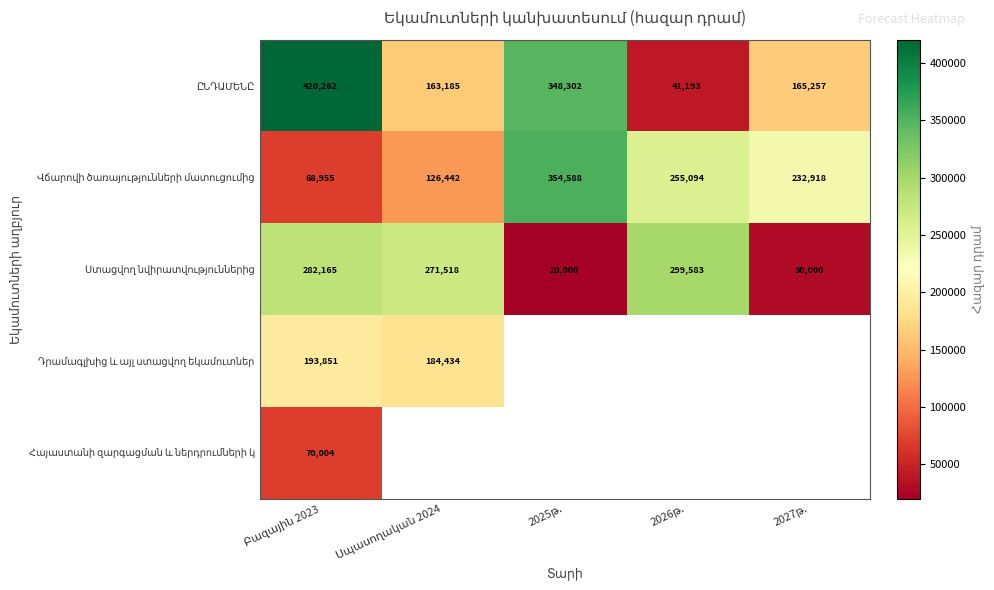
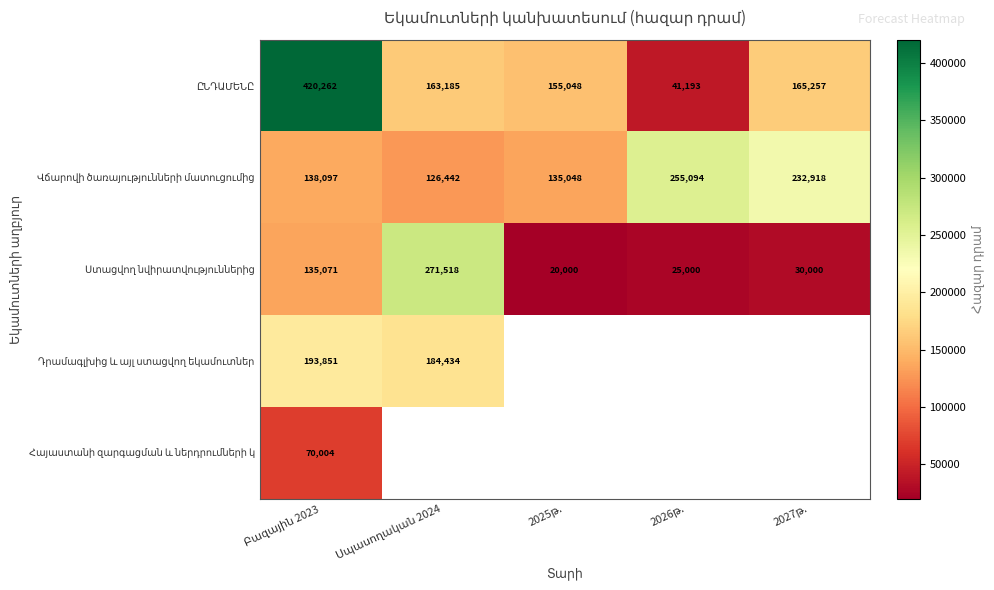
ԸՆԴԱՄԵՆԸ, 2025թ.: 348,302 -> 155,048
Վճարովի ծառայությունների մատուցումից, Բազային 2023: 68,955 -> 138,097
Վճարովի ծառայությունների մատուցումից, 2025թ.: 354,588 -> 135,048
Ստացվող նվիրատվություններից, Բազային 2023: 282,165 -> 135,071
Ստացվող նվիրատվություններից, 2026թ.: 299,583 -> 25,000
